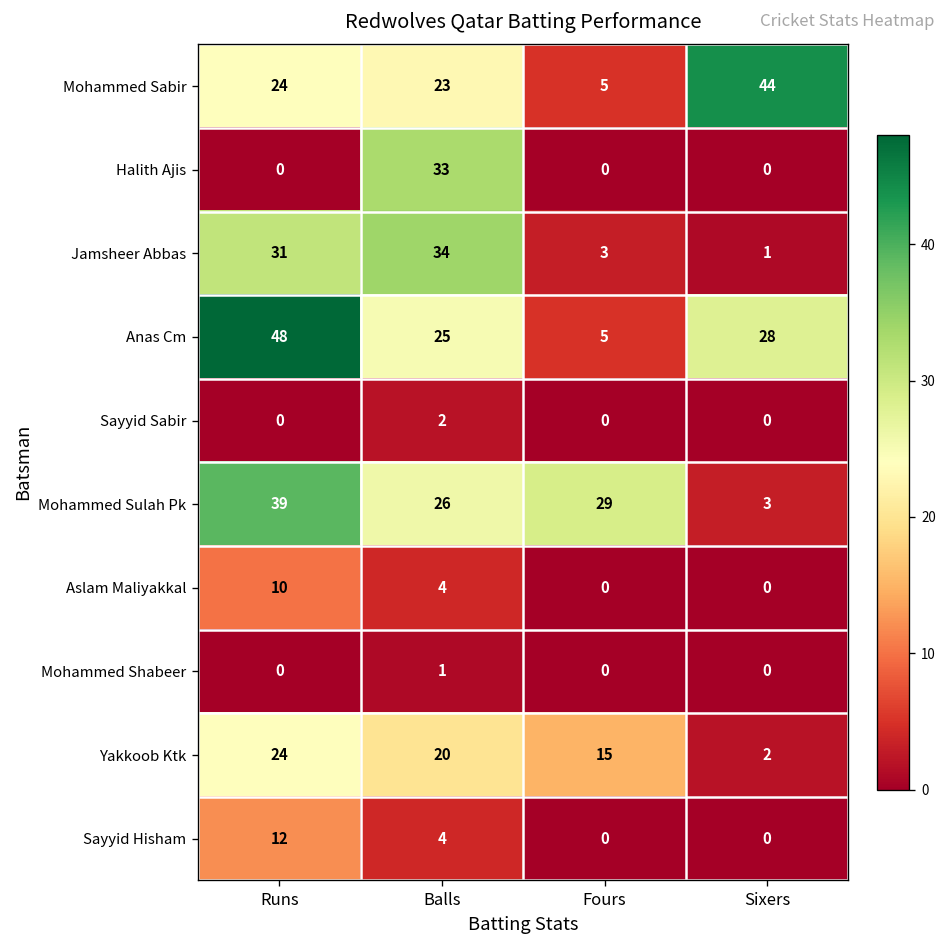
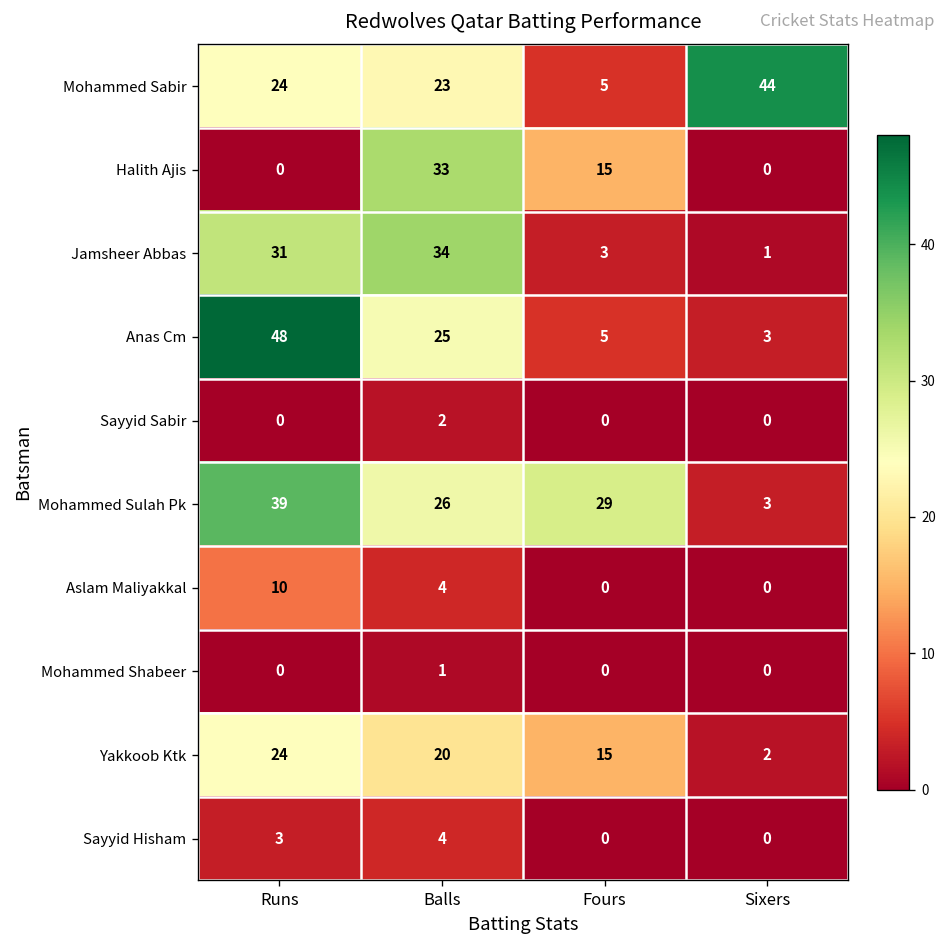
Halith Ajis, Fours: 0 -> 15
Anas Cm, Sixers: 28 -> 3
Sayyid Hisham, Runs: 12 -> 3
